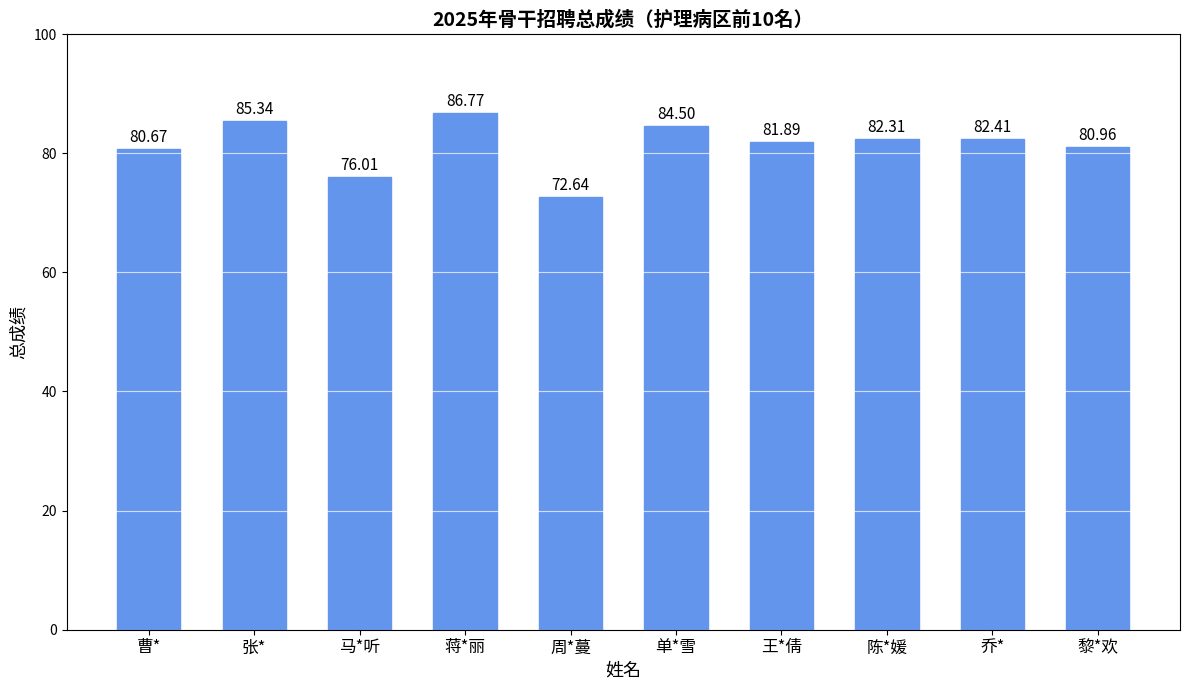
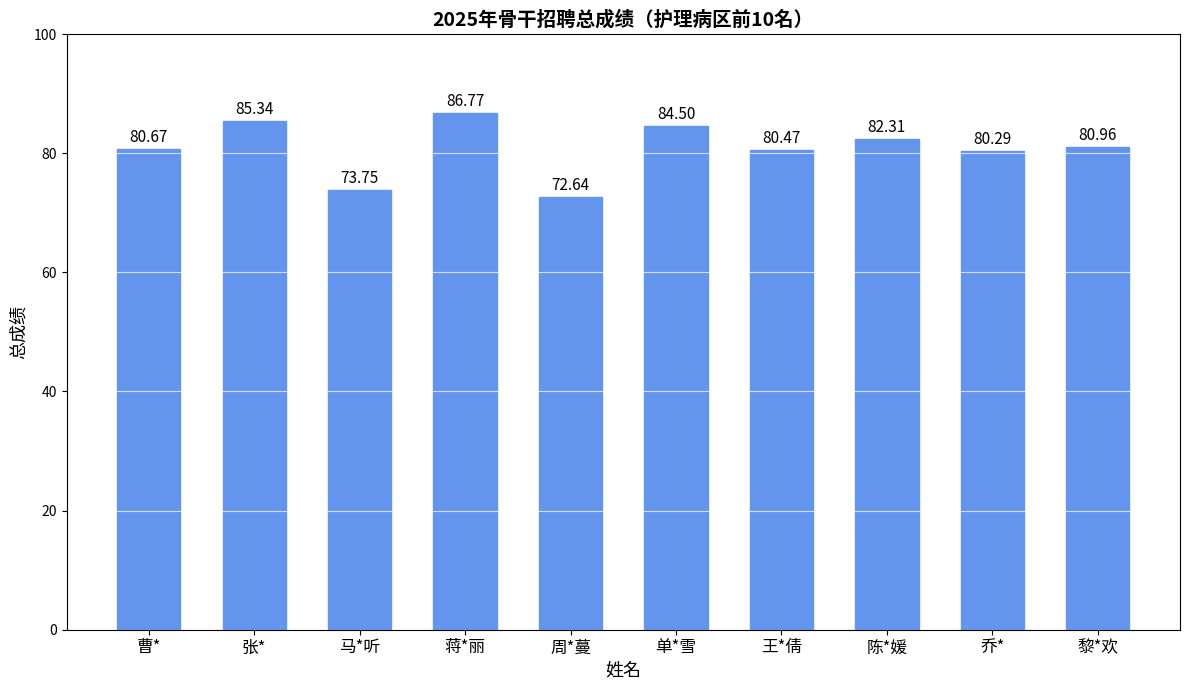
马*听: 76.01 -> 73.75
王*倩: 81.89 -> 80.47
乔*: 82.41 -> 80.29
